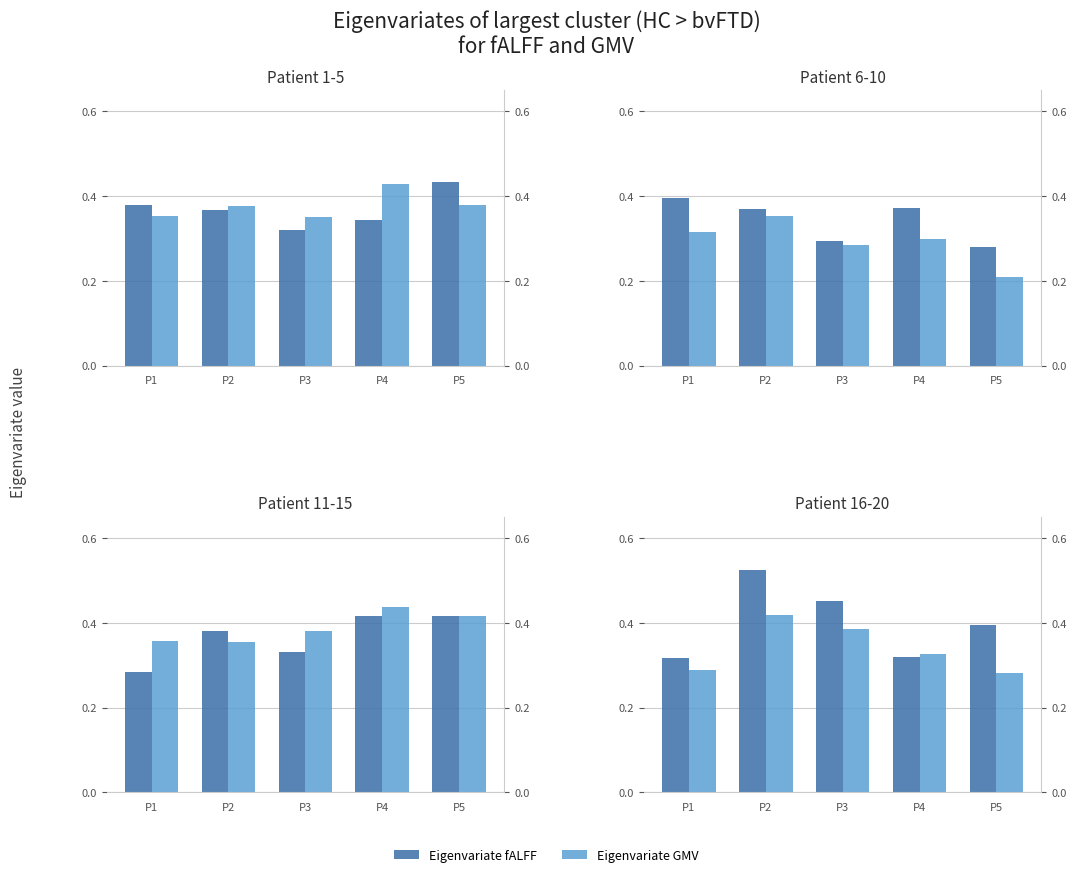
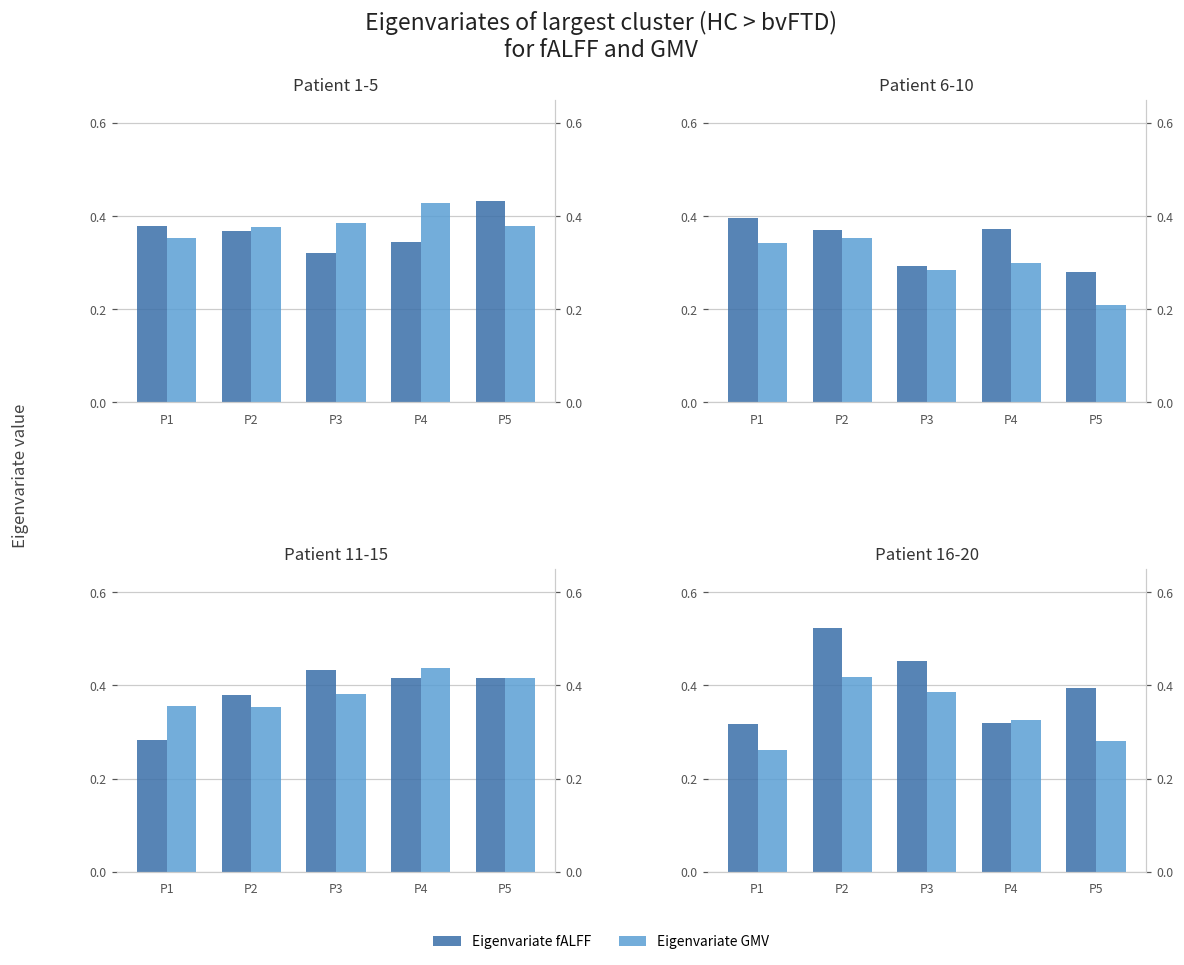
Patient 1-5, Eigenvariate GMV, P3: 0.35 -> 0.39
Patient 6-10, Eigenvariate GMV, P1: 0.32 -> 0.34
Patient 11-15, Eigenvariate fALFF, P3: 0.33 -> 0.43
Patient 16-20, Eigenvariate GMV, P1: 0.29 -> 0.26
